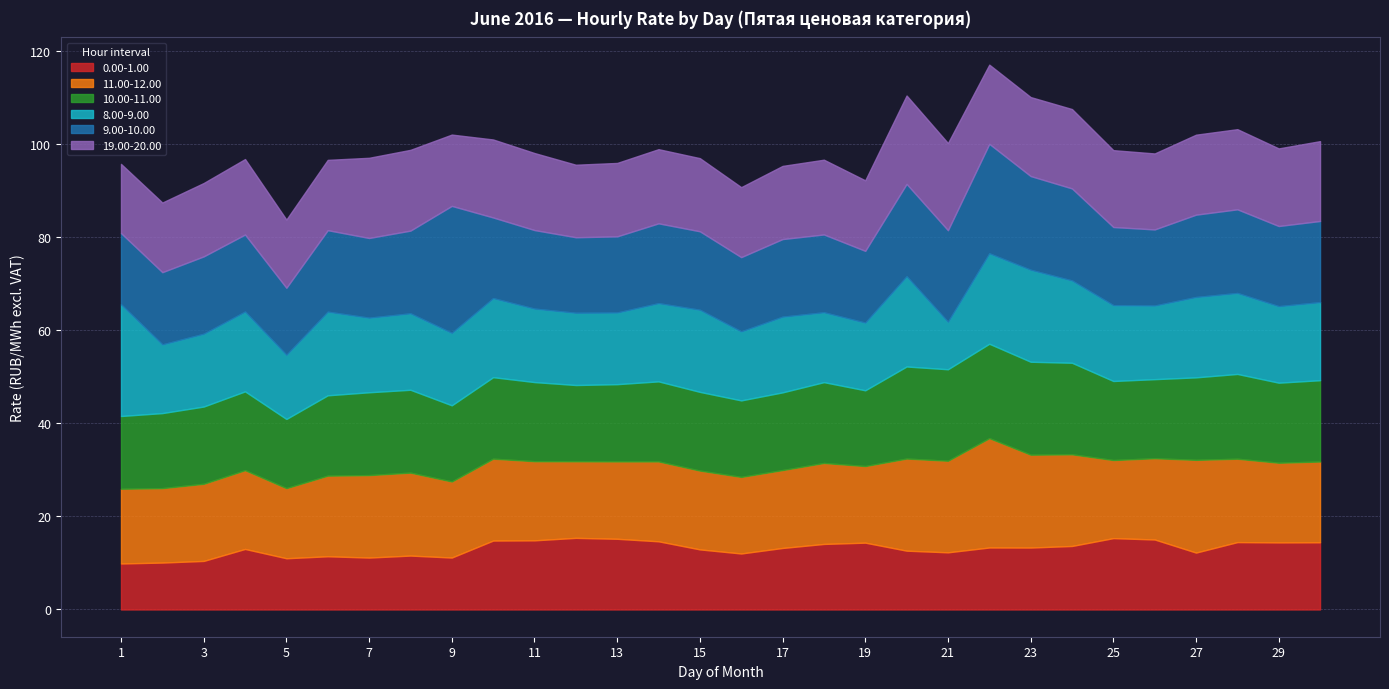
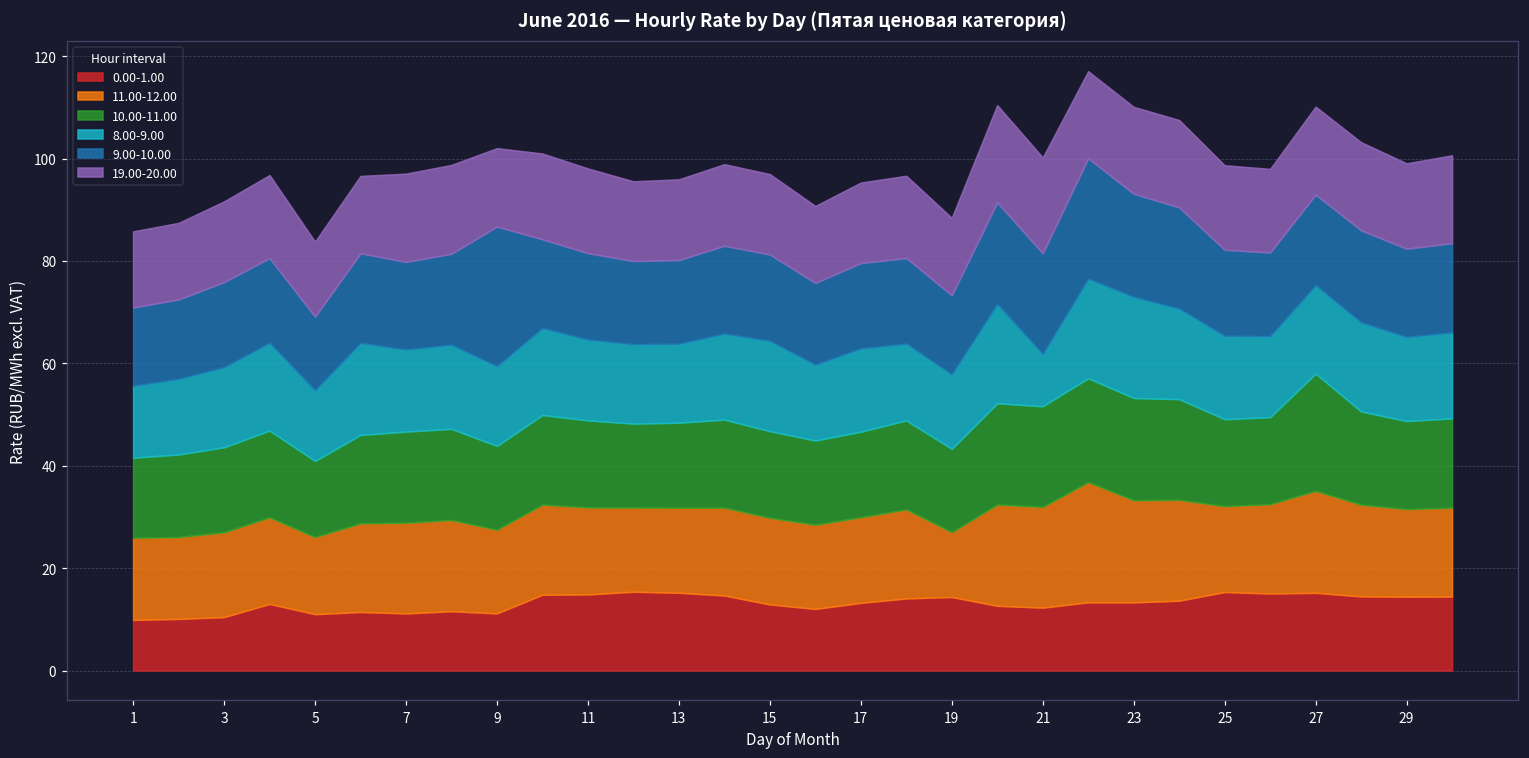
8.00-9.00, 1: 24 -> 14
11.00-12.00, 19: 16 -> 13
0.00-1.00, 27: 12 -> 15
10.00-11.00, 27: 18 -> 23
